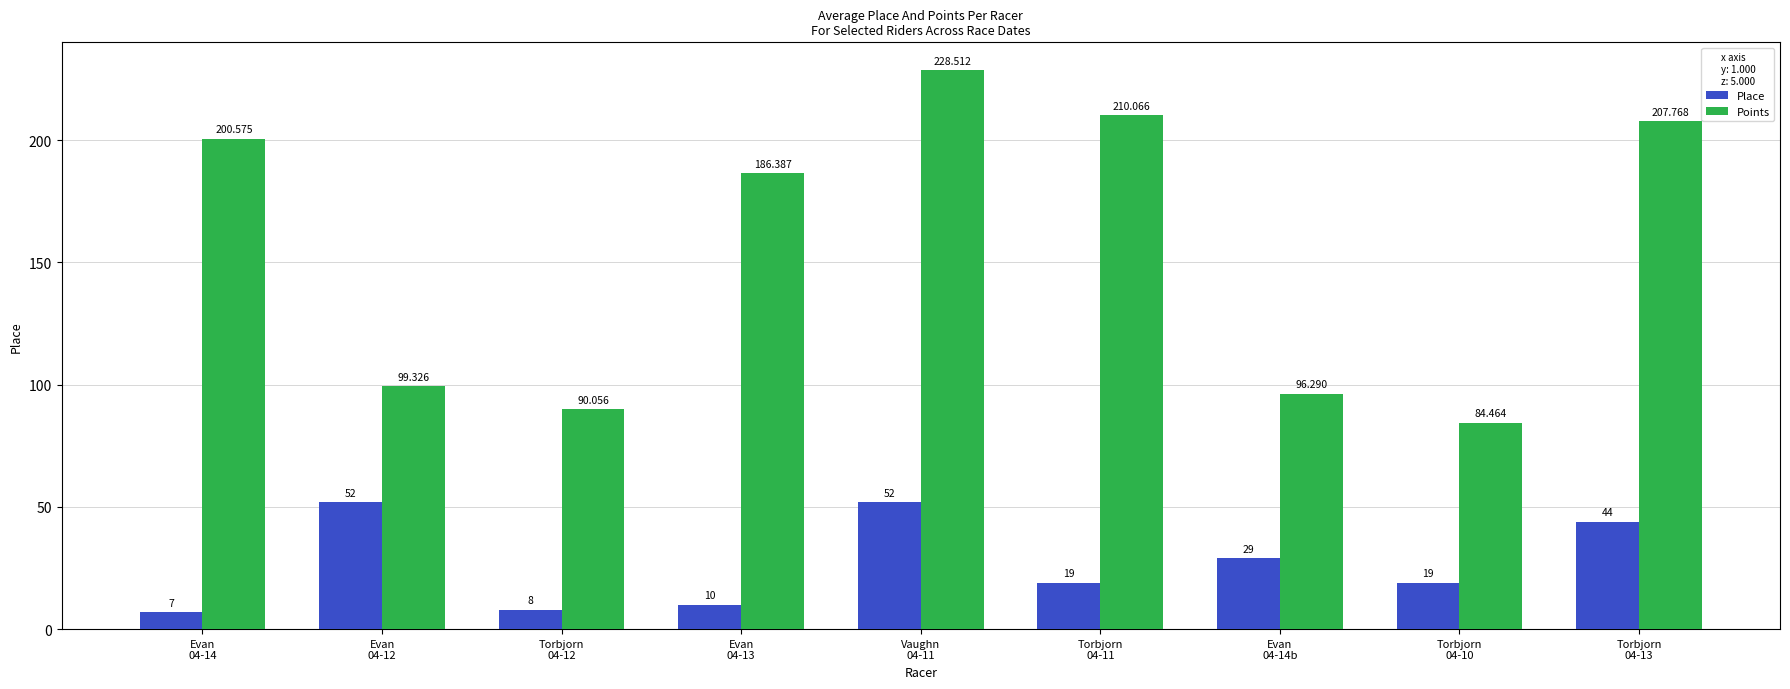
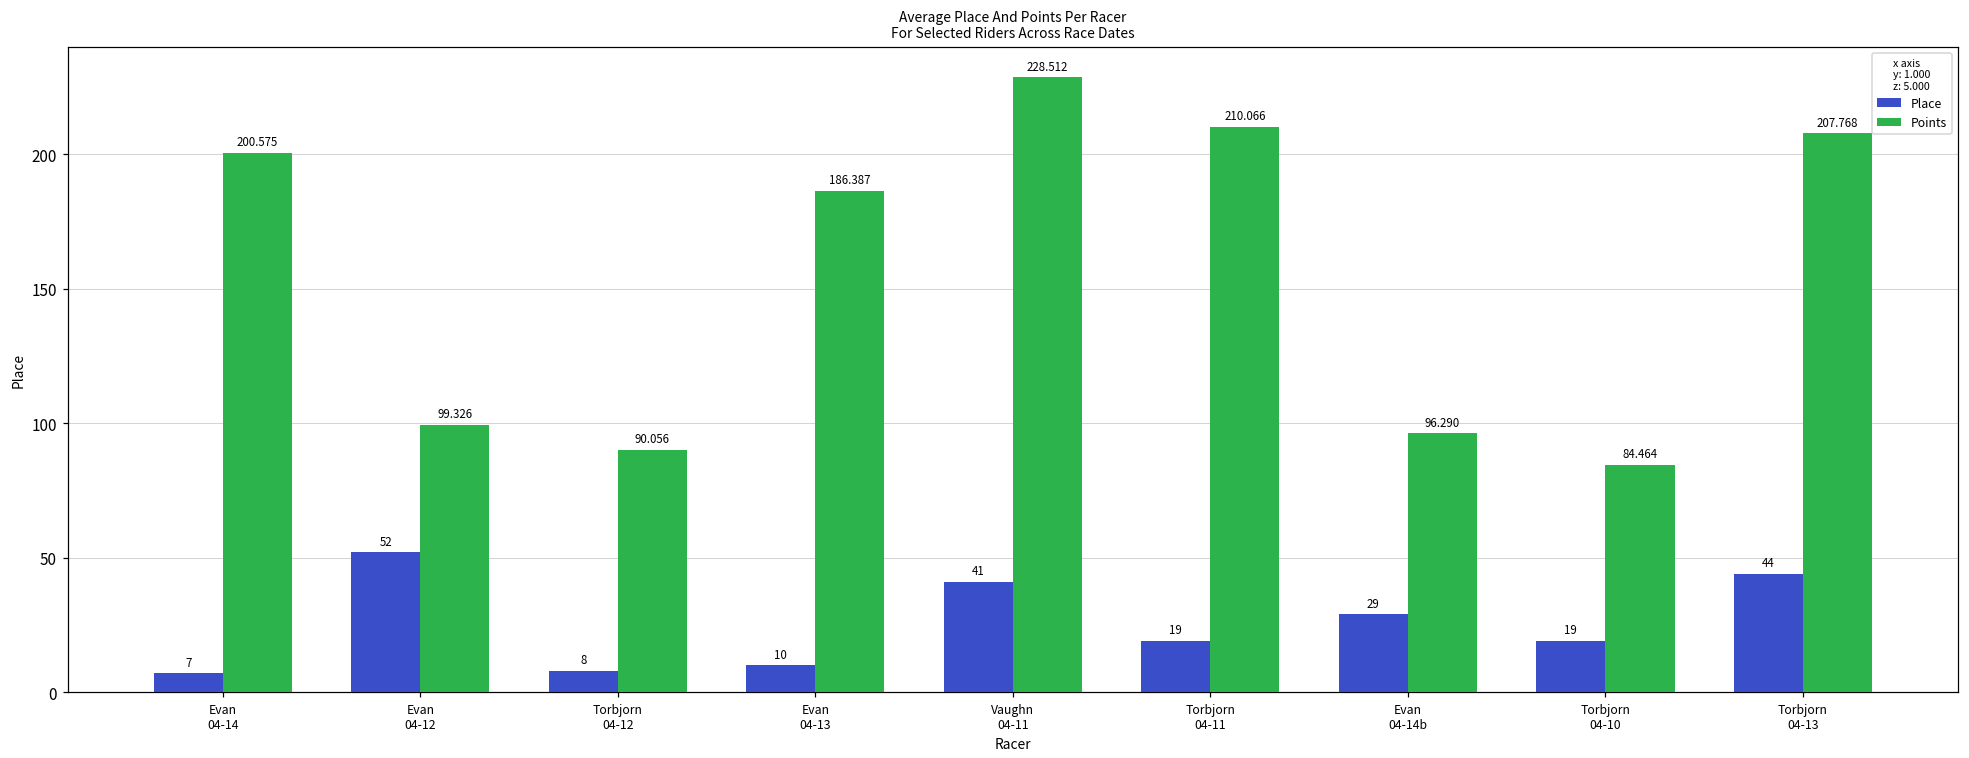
Place, Vaughn 04-11: 52 -> 41
